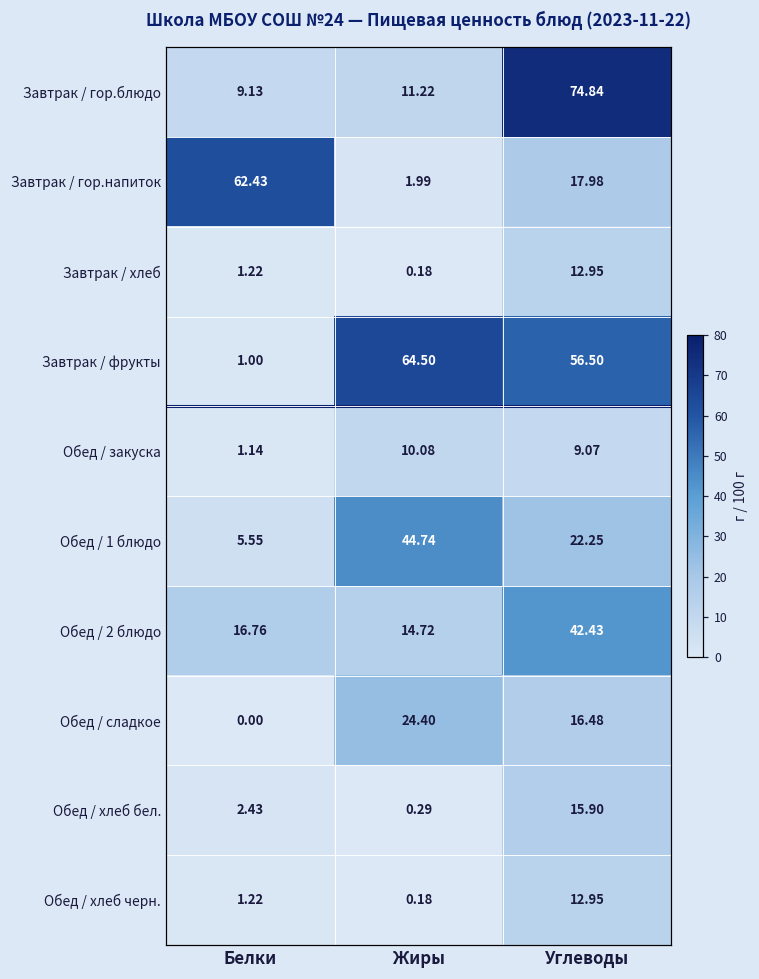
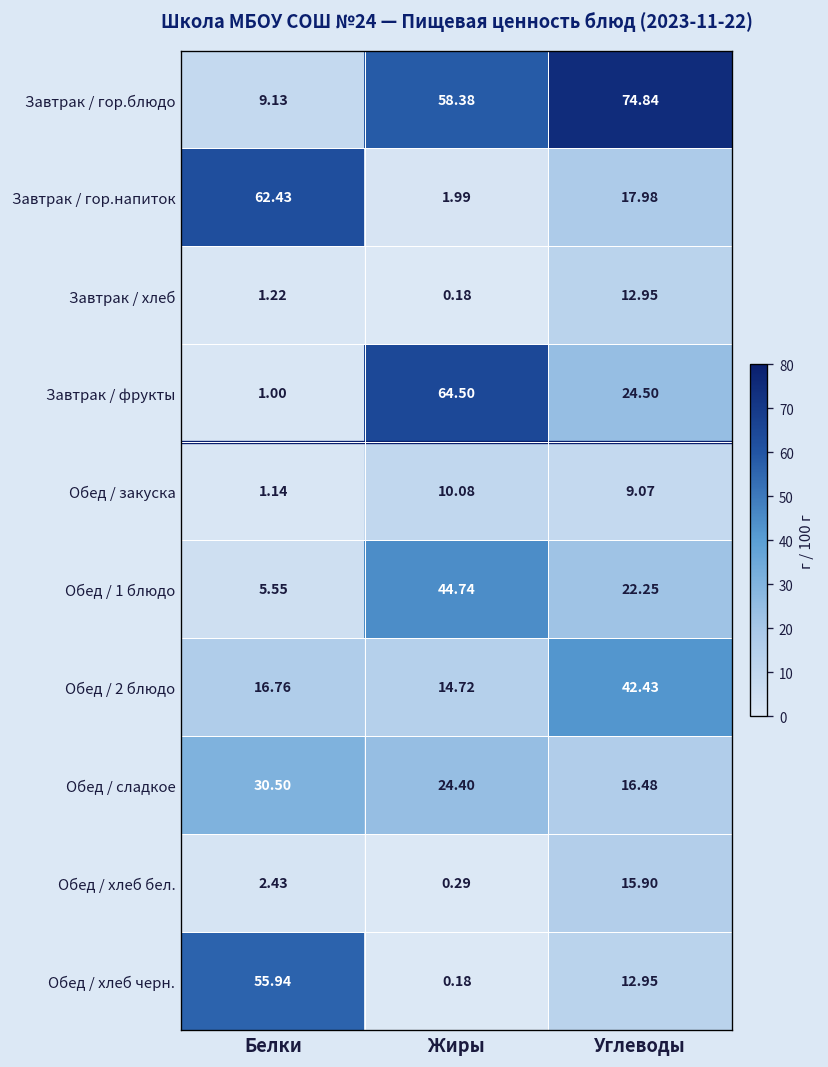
Завтрак / гор.блюдо, Жиры: 11.22 -> 58.38
Завтрак / фрукты, Углеводы: 56.50 -> 24.50
Обед / сладкое, Белки: 0.00 -> 30.50
Обед / хлеб черн., Белки: 1.22 -> 55.94
